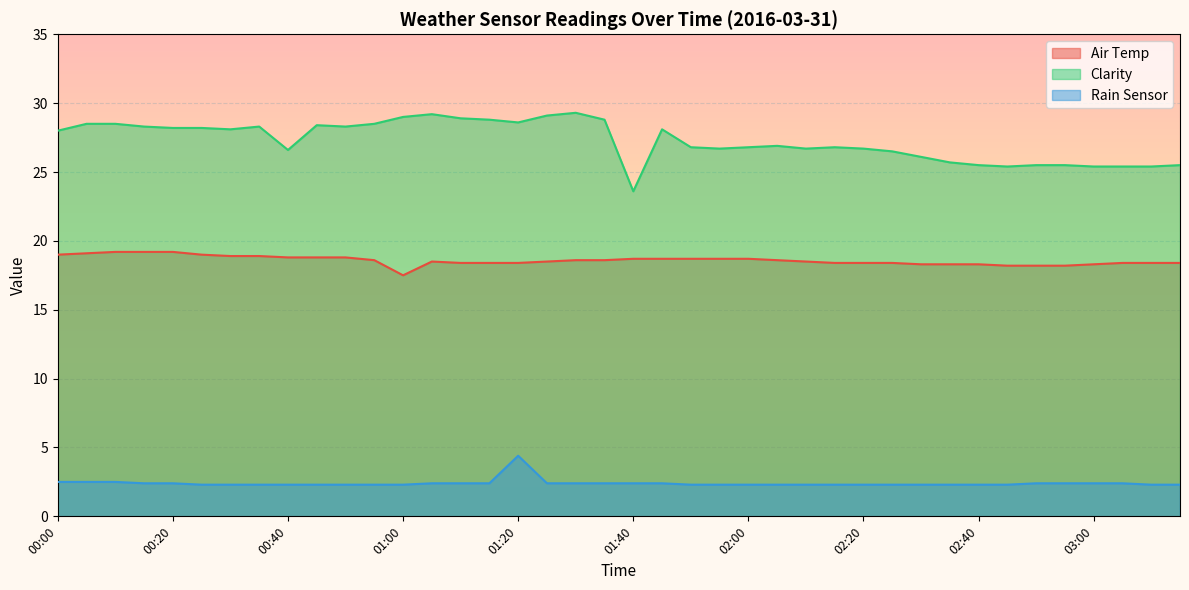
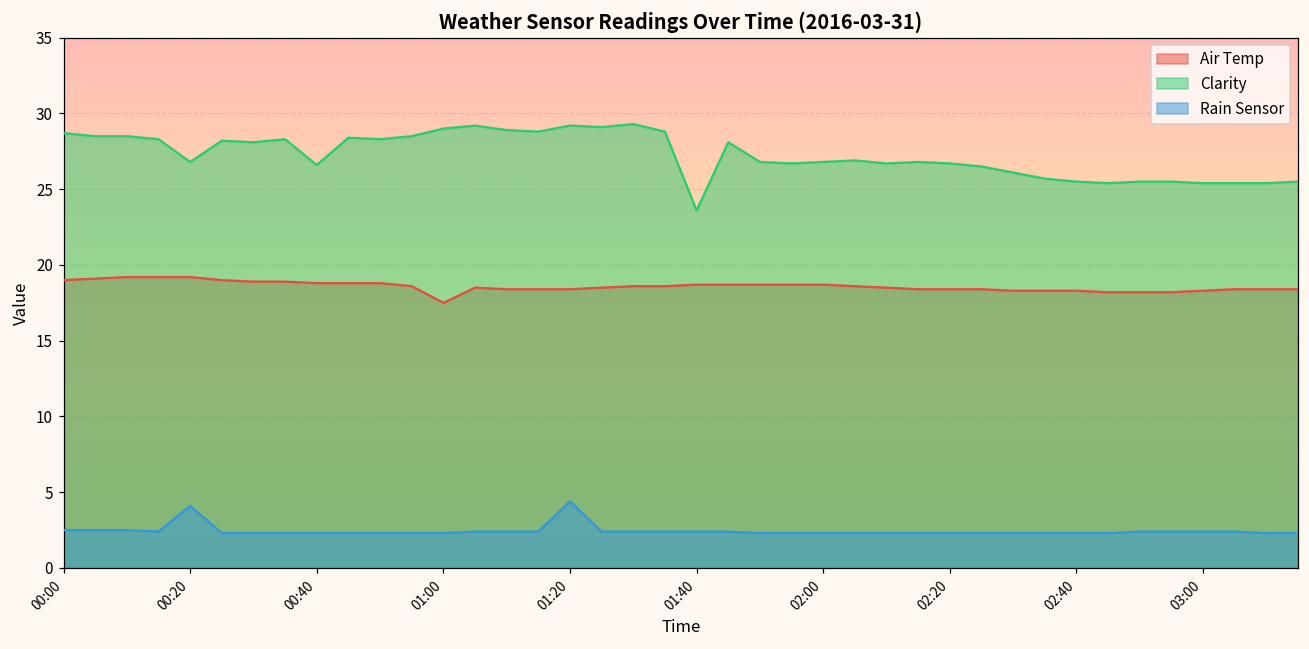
Clarity, 00:00: 28.0 -> 28.7
Clarity, 00:20: 28.2 -> 26.8
Rain Sensor, 00:20: 2.4 -> 4.1
Clarity, 01:20: 28.6 -> 29.2
